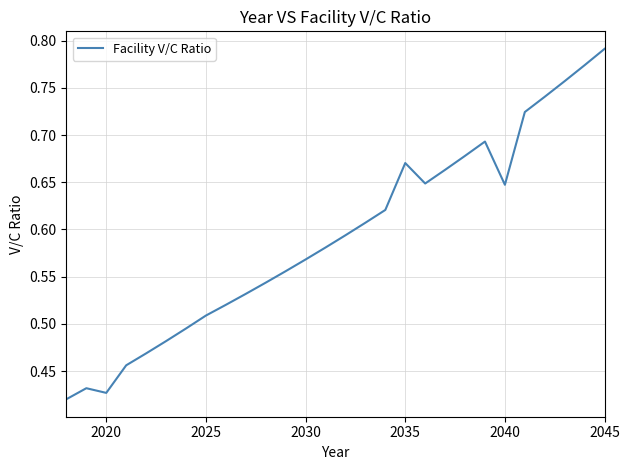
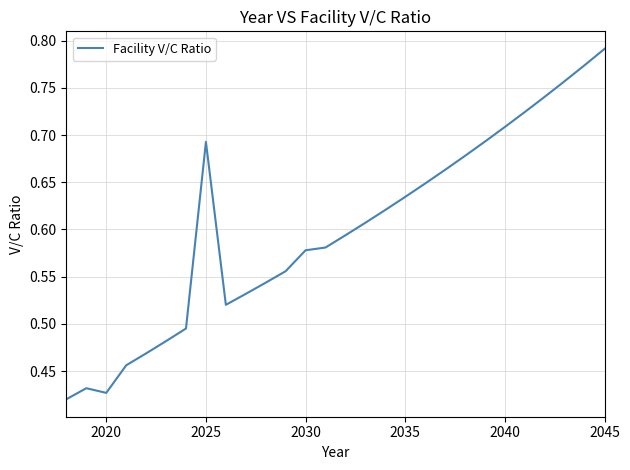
2025: 0.51 -> 0.69
2030: 0.57 -> 0.58
2035: 0.67 -> 0.63
2040: 0.65 -> 0.71
